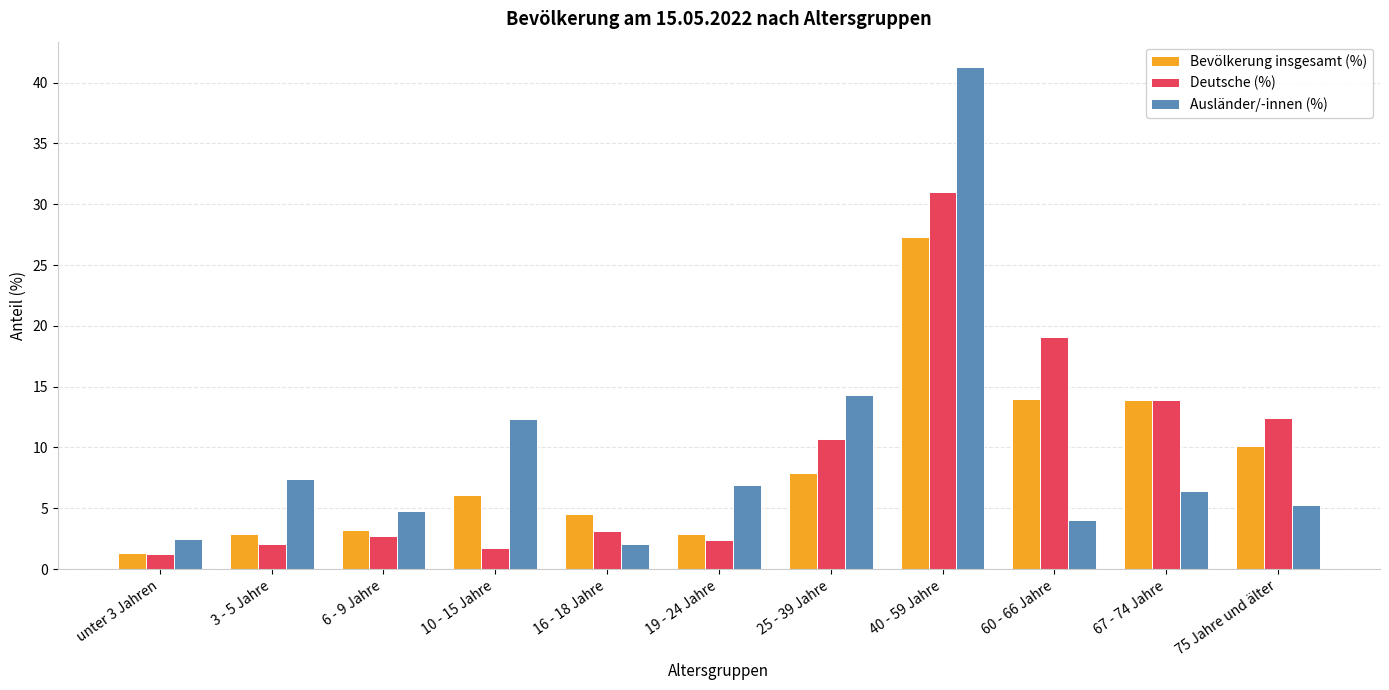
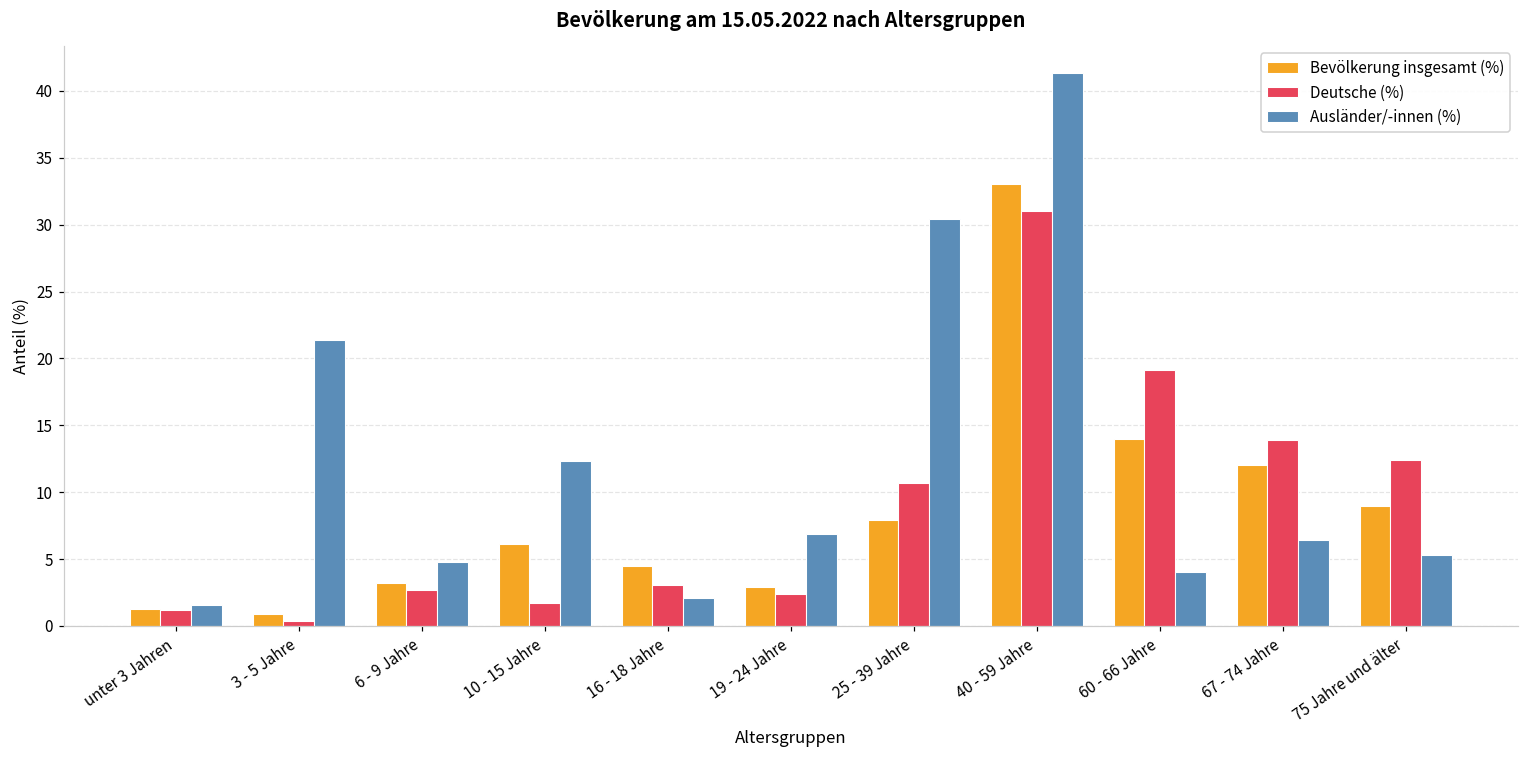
Ausländer/-innen (%), unter 3 Jahren: 2.5 -> 1.6
Bevölkerung insgesamt (%), 3 - 5 Jahre: 2.9 -> 0.9
Deutsche (%), 3 - 5 Jahre: 2.1 -> 0.4
Ausländer/-innen (%), 3 - 5 Jahre: 7.4 -> 21.4
Ausländer/-innen (%), 25 - 39 Jahre: 14.3 -> 30.4
Bevölkerung insgesamt (%), 40 - 59 Jahre: 27.3 -> 33.0
Bevölkerung insgesamt (%), 67 - 74 Jahre: 13.9 -> 12.0
Bevölkerung insgesamt (%), 75 Jahre und älter: 10.1 -> 9.0
